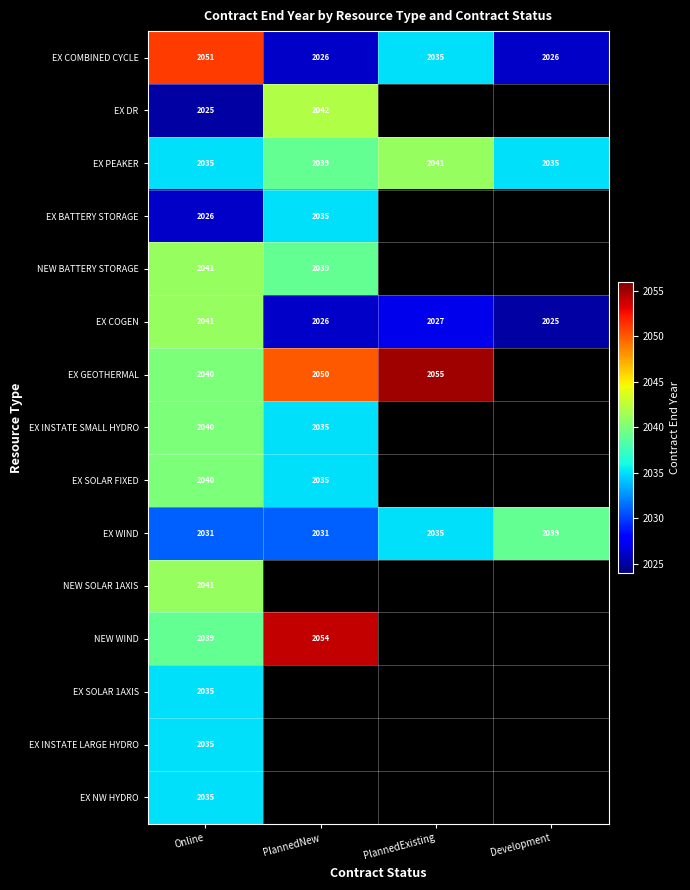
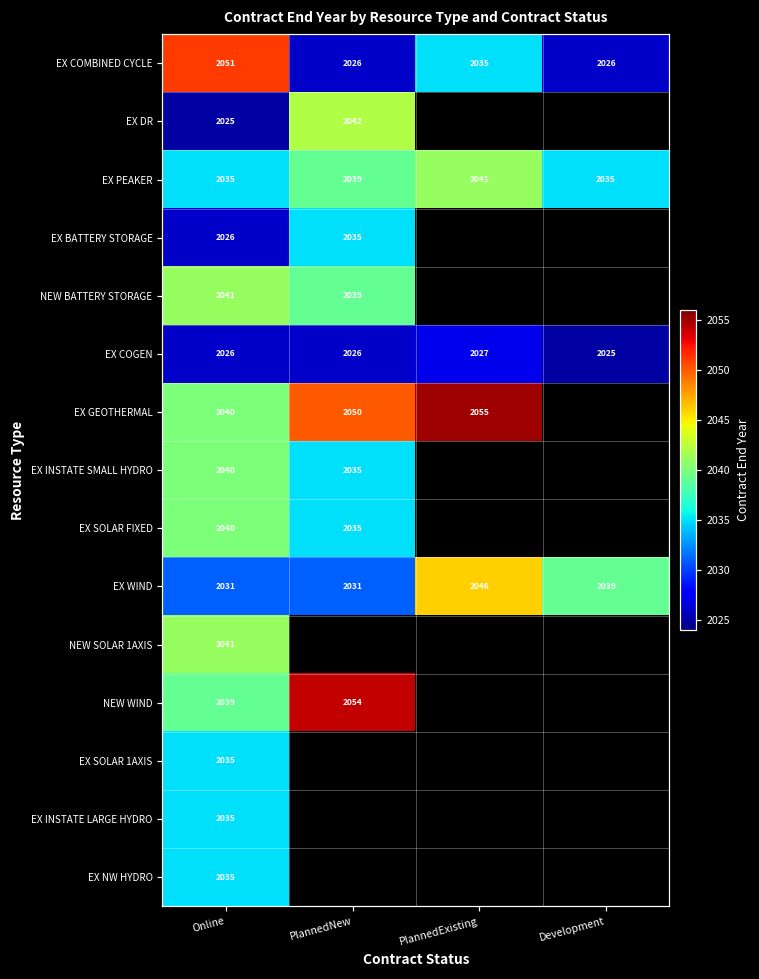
EX COGEN, Online: 2041 -> 2026
EX WIND, PlannedExisting: 2035 -> 2046
